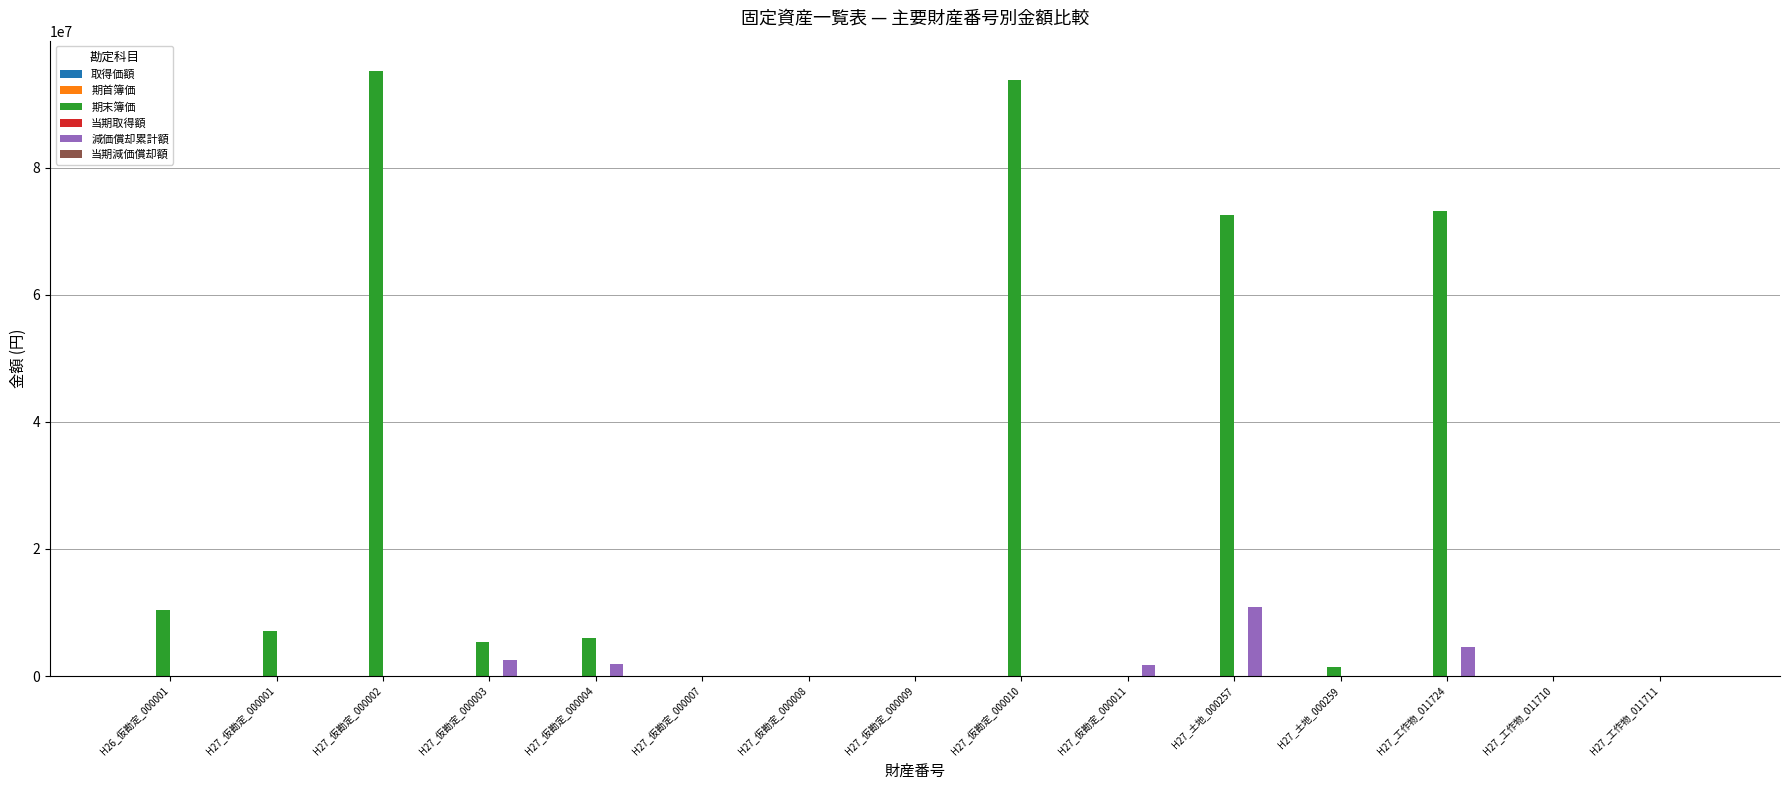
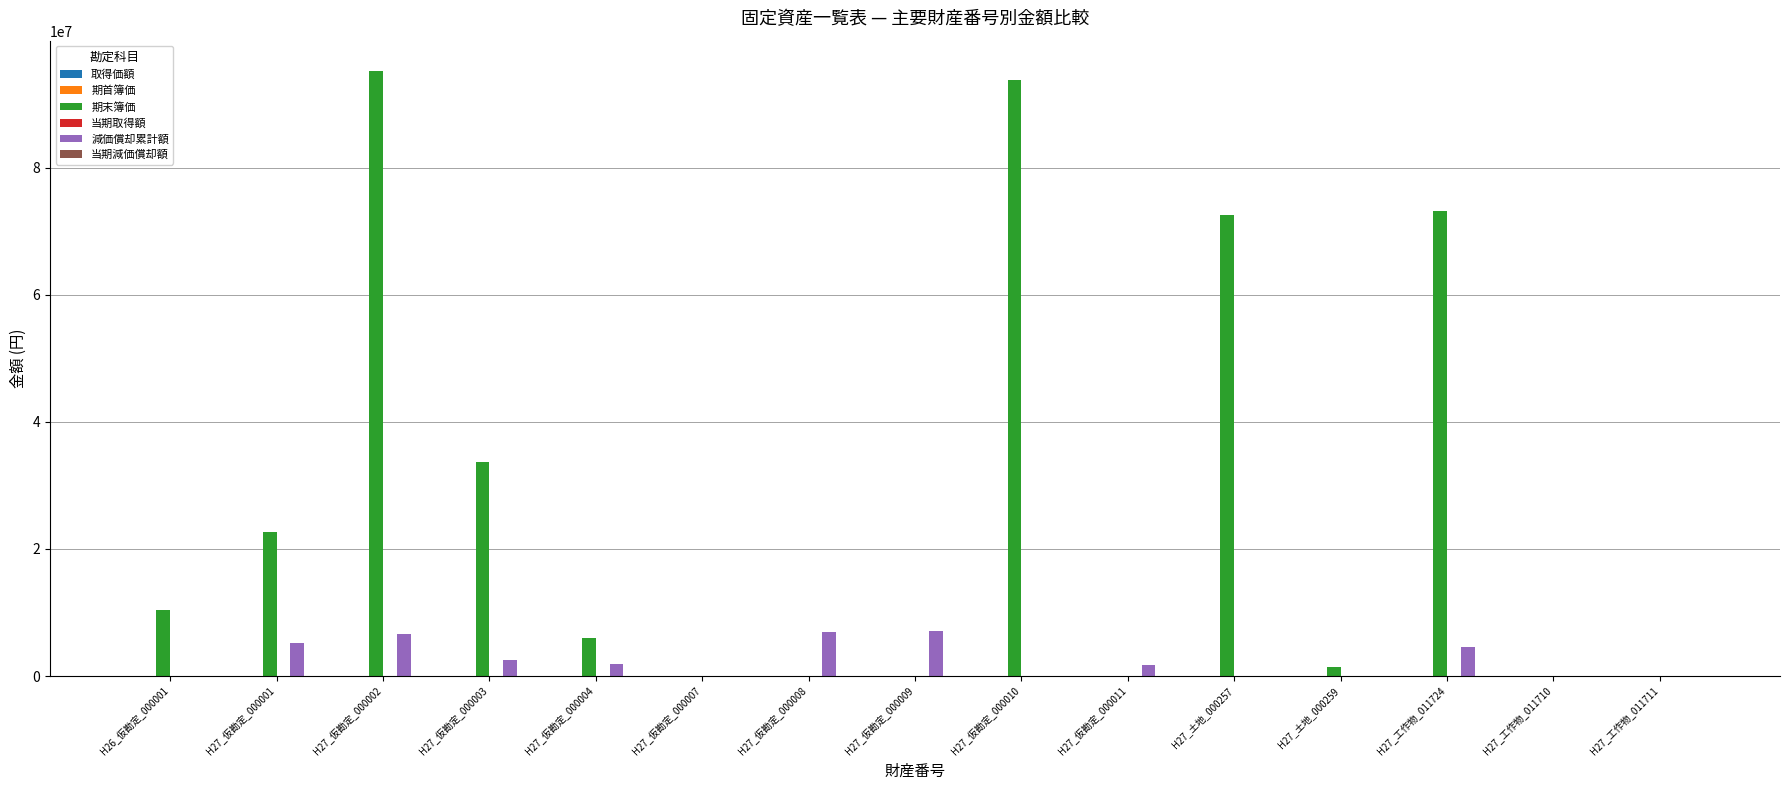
期末簿価, H27_仮勘定_000001: 7000000 -> 23000000
減価償却累計額, H27_仮勘定_000001: 0 -> 5000000
減価償却累計額, H27_仮勘定_000002: 0 -> 7000000
期末簿価, H27_仮勘定_000003: 5000000 -> 34000000
減価償却累計額, H27_仮勘定_000008: 0 -> 7000000
減価償却累計額, H27_仮勘定_000009: 0 -> 7000000
減価償却累計額, H27_土地_000257: 11000000 -> 0
